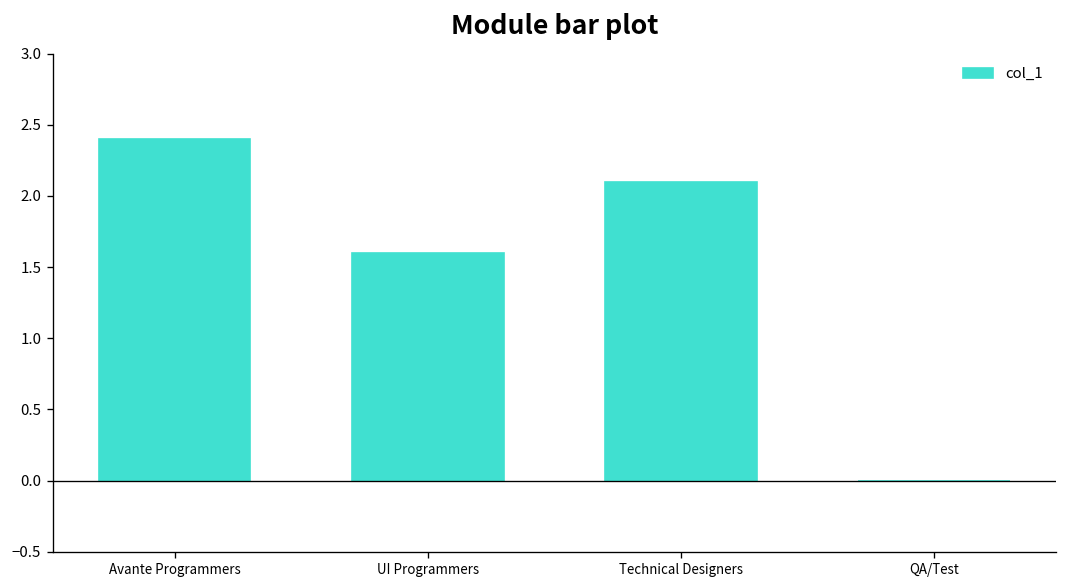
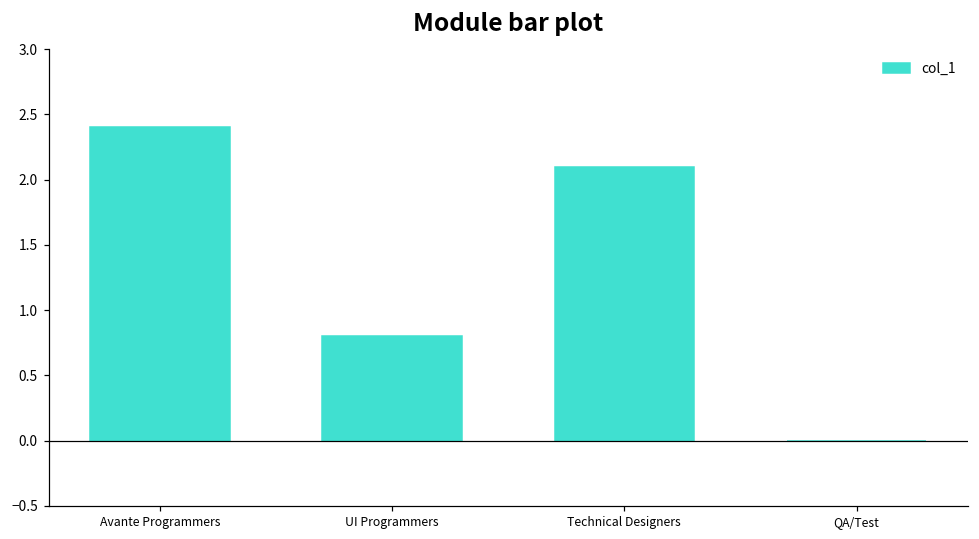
UI Programmers: 1.6 -> 0.8
